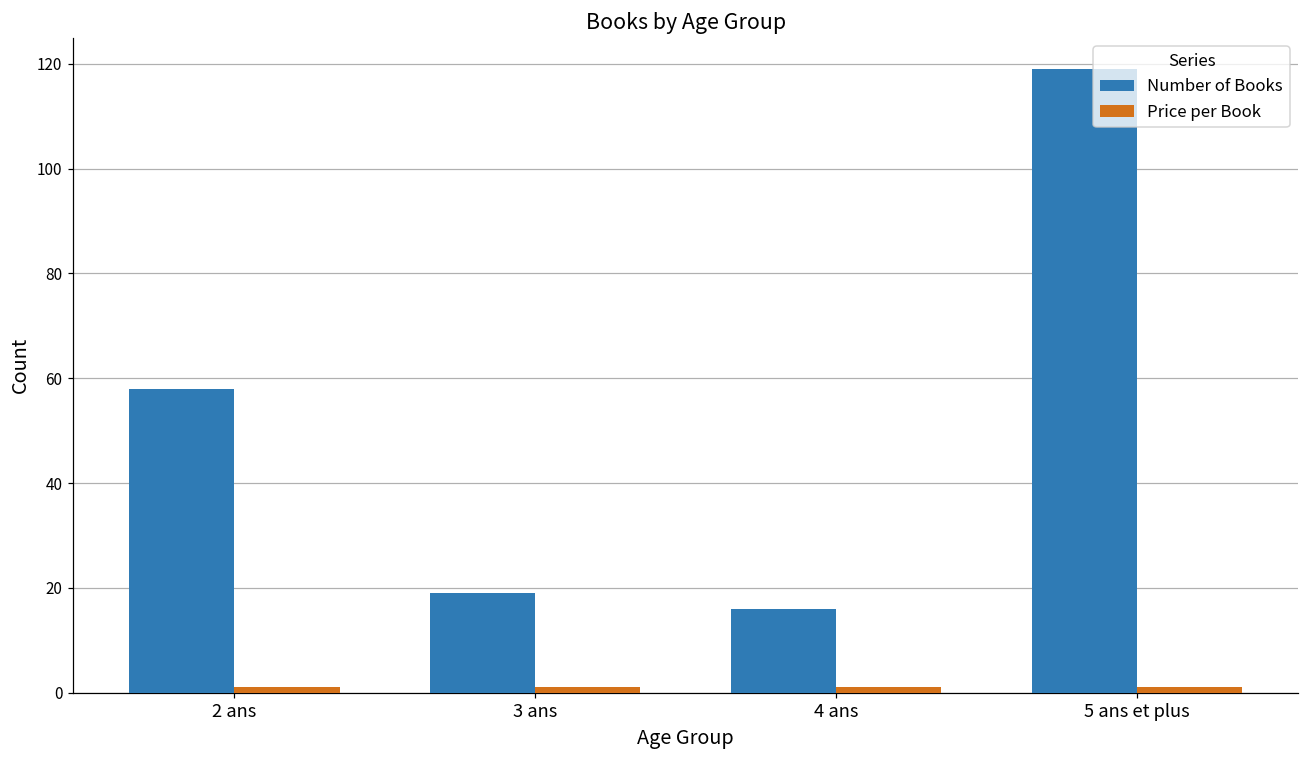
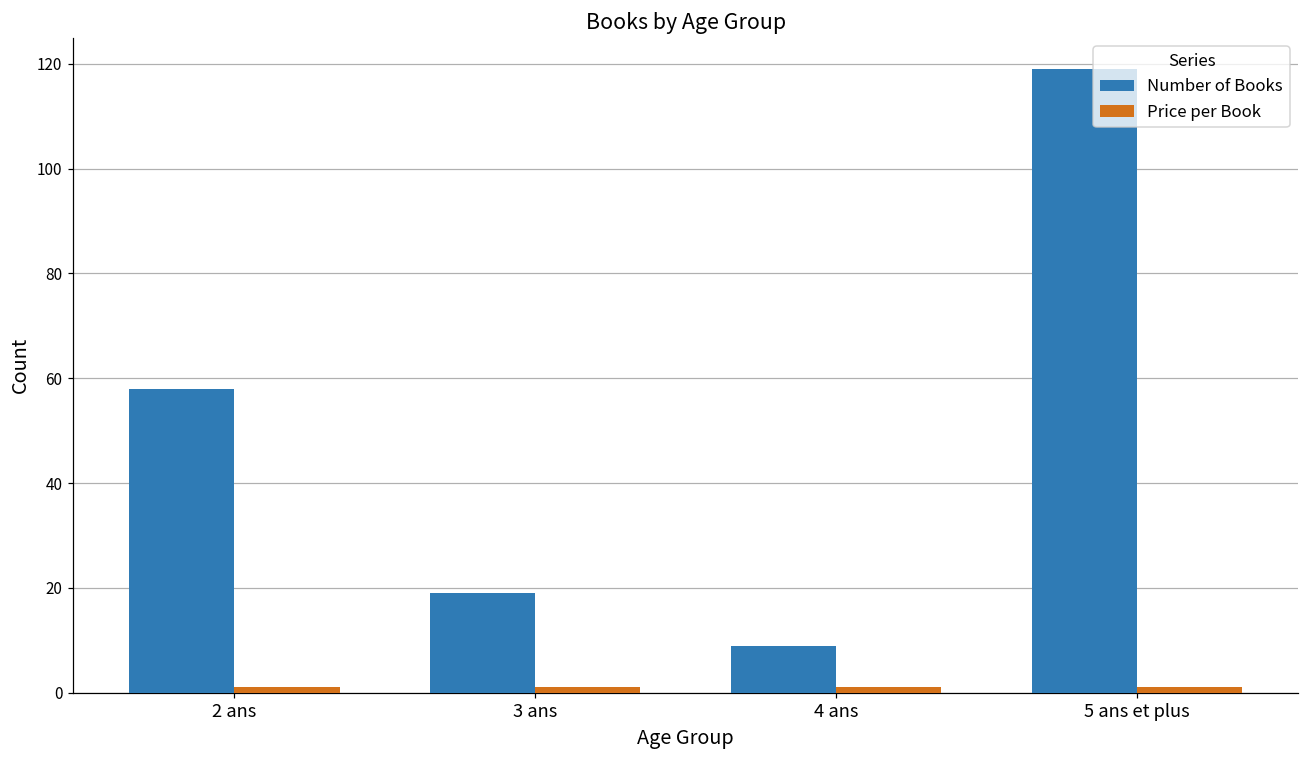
Number of Books, 4 ans: 16 -> 9
